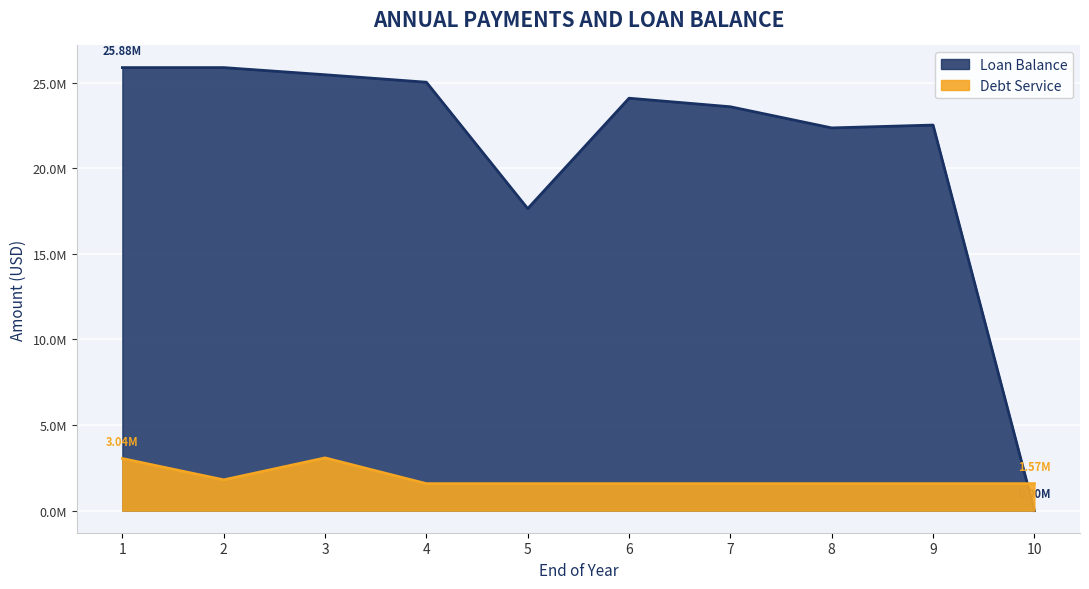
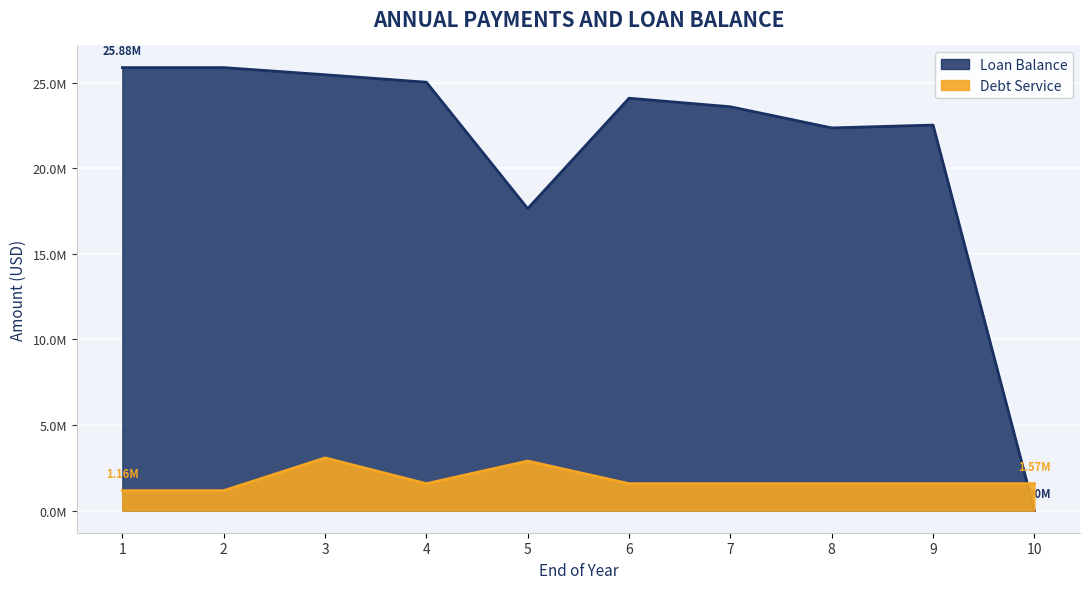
Debt Service, 1: 3.04M -> 1.16M
Debt Service, 2: 1800000 -> 1200000
Debt Service, 5: 1600000 -> 2900000
